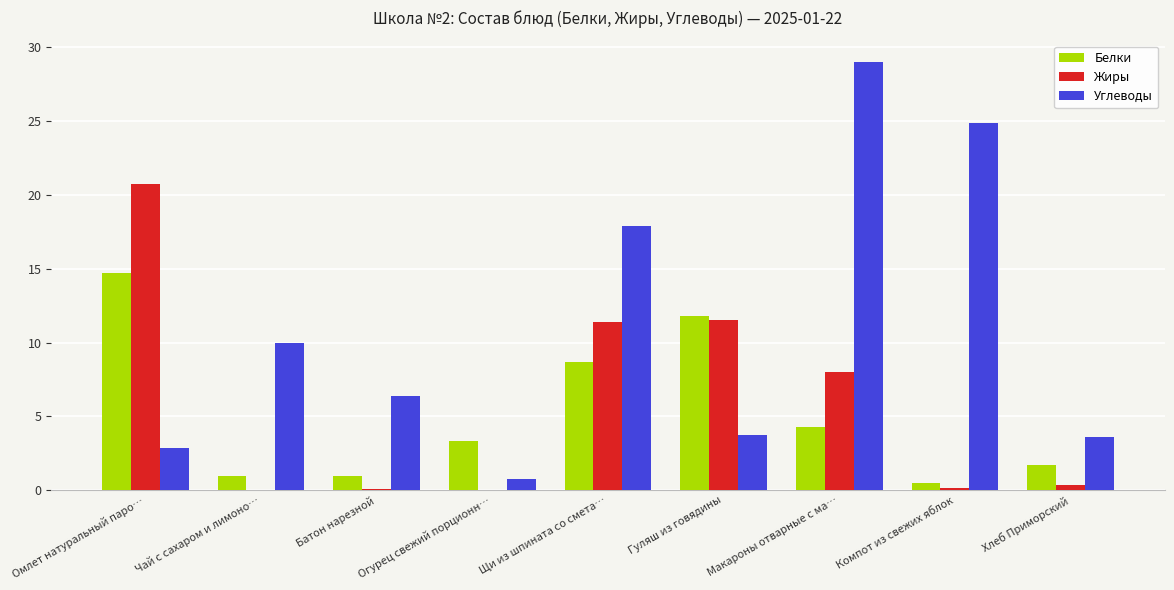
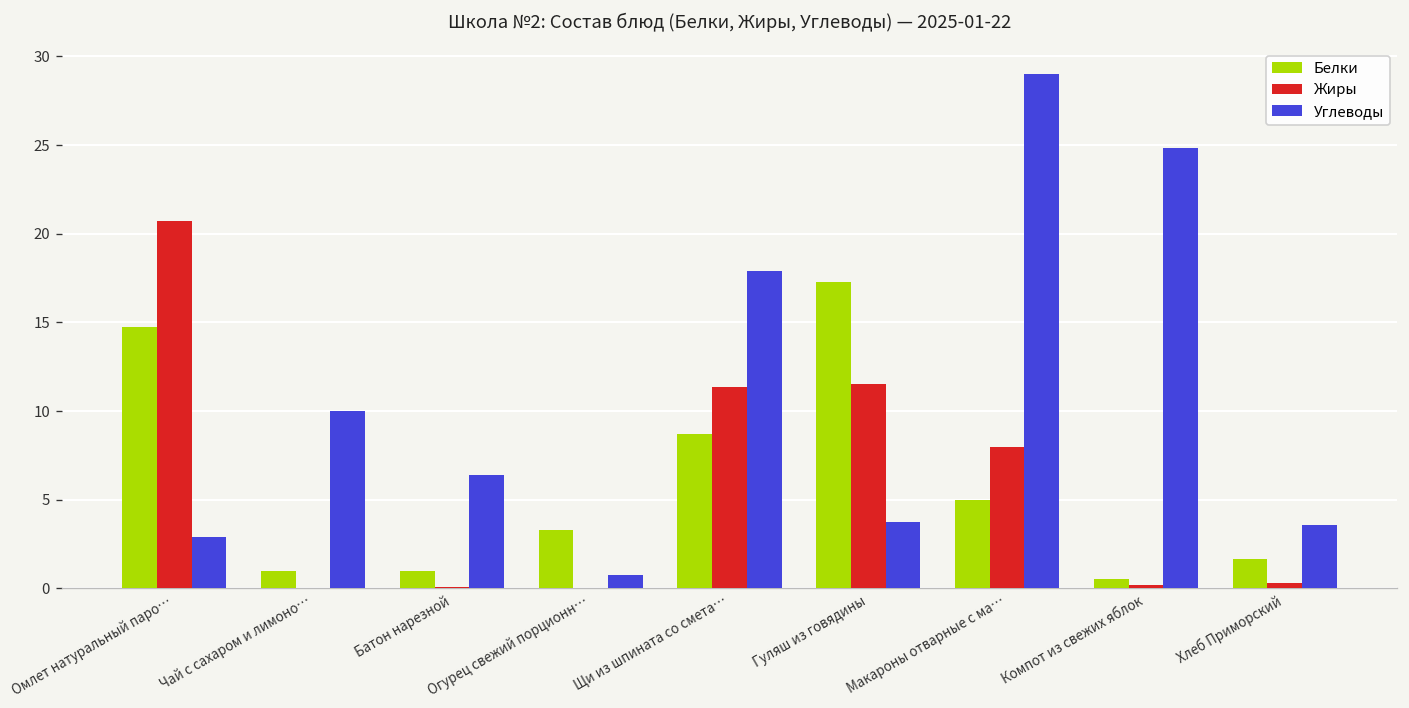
Белки, Гуляш из говядины: 11.8 -> 17.3
Белки, Макароны отварные с ма…: 4.3 -> 5.0
